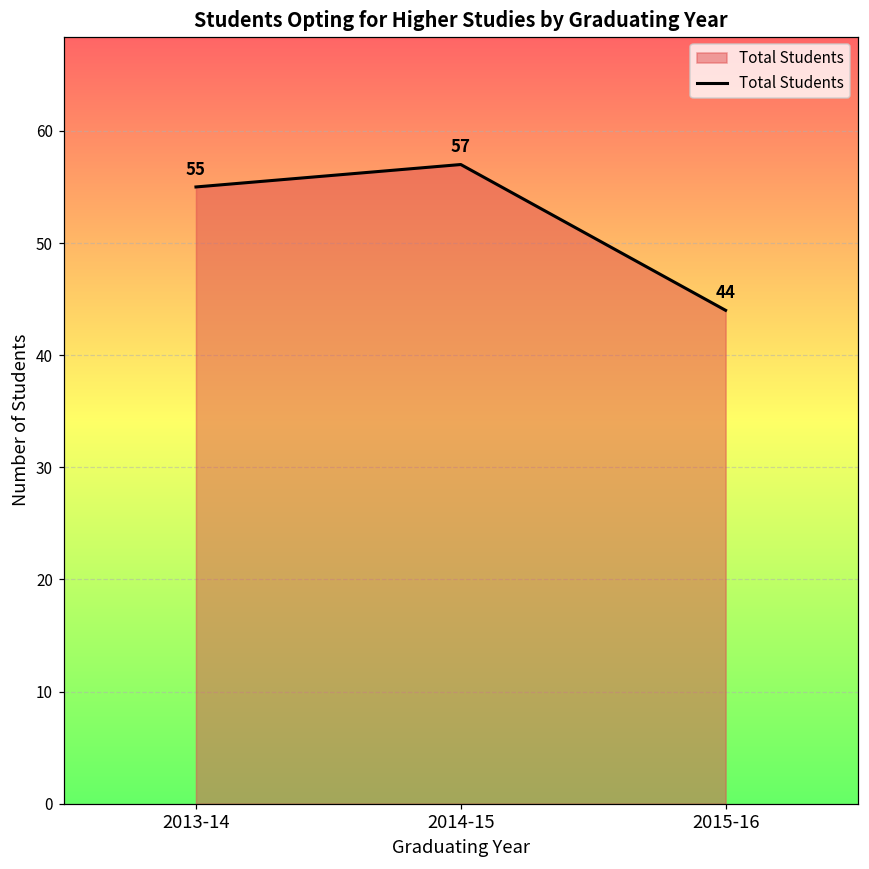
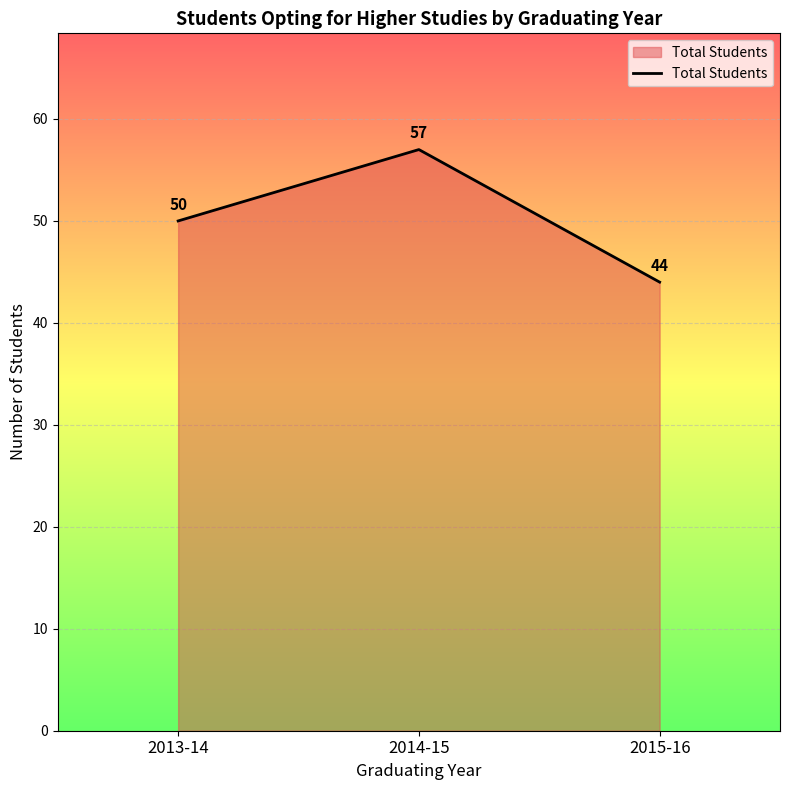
2013-14: 55 -> 50
